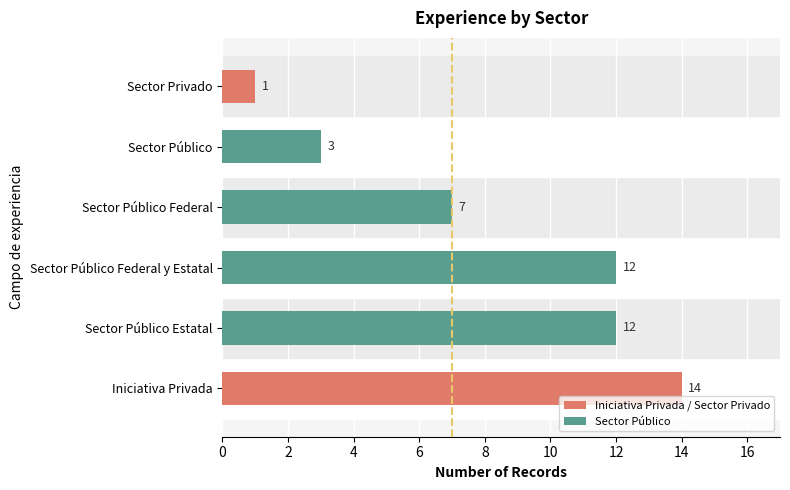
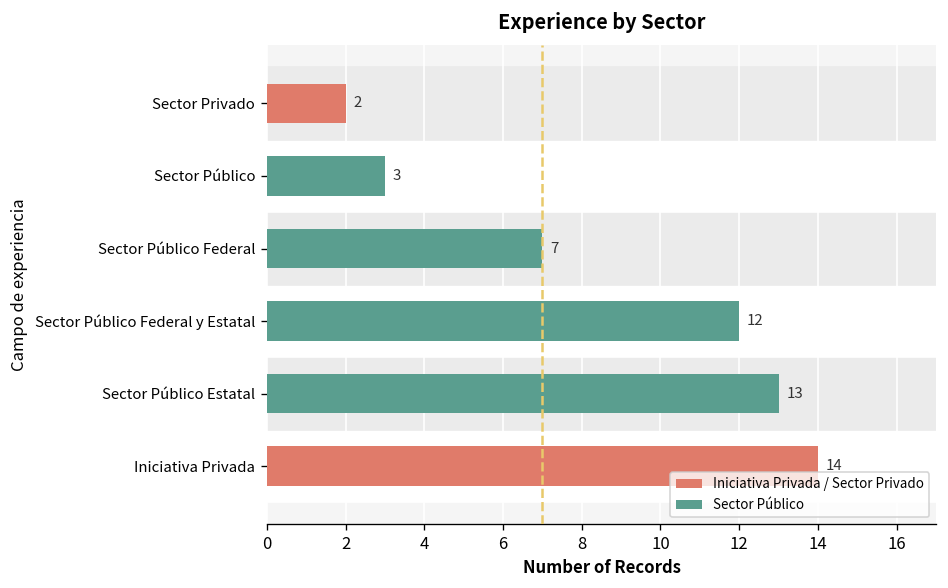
Sector Privado: 1 -> 2
Sector Público Estatal: 12 -> 13
